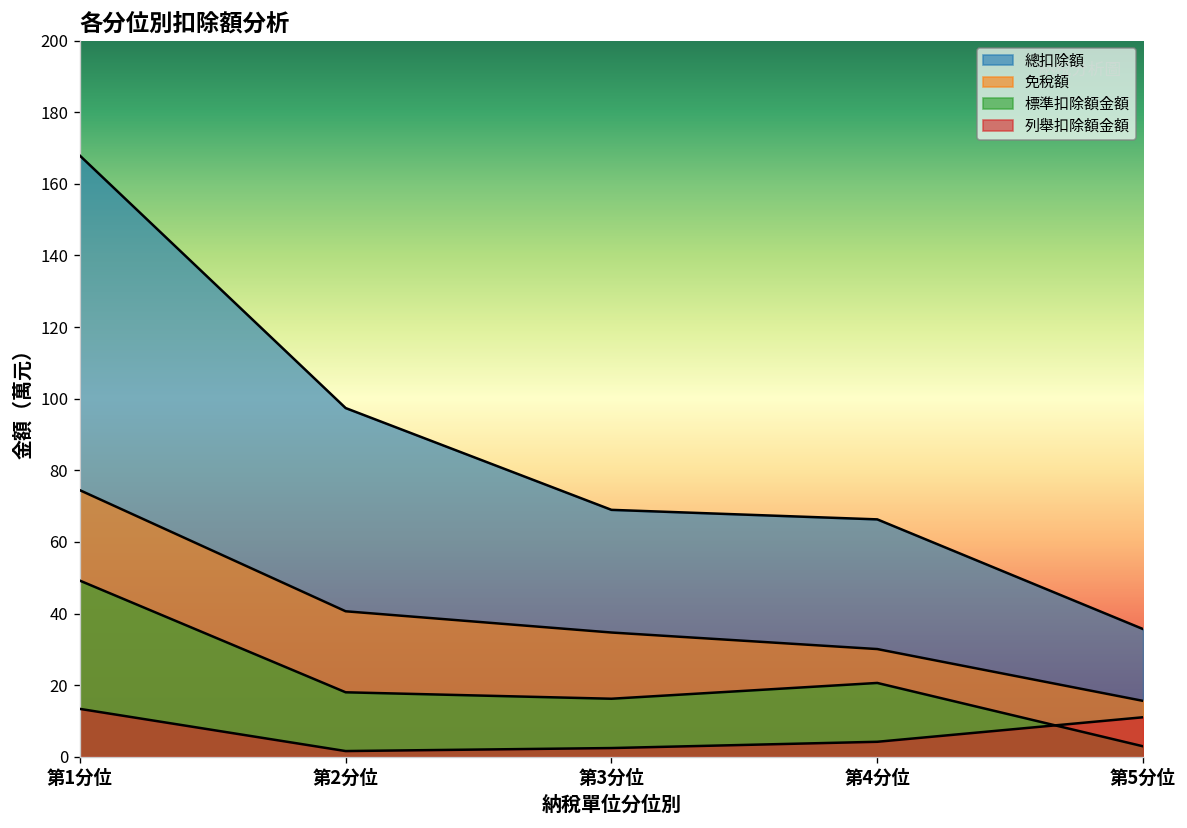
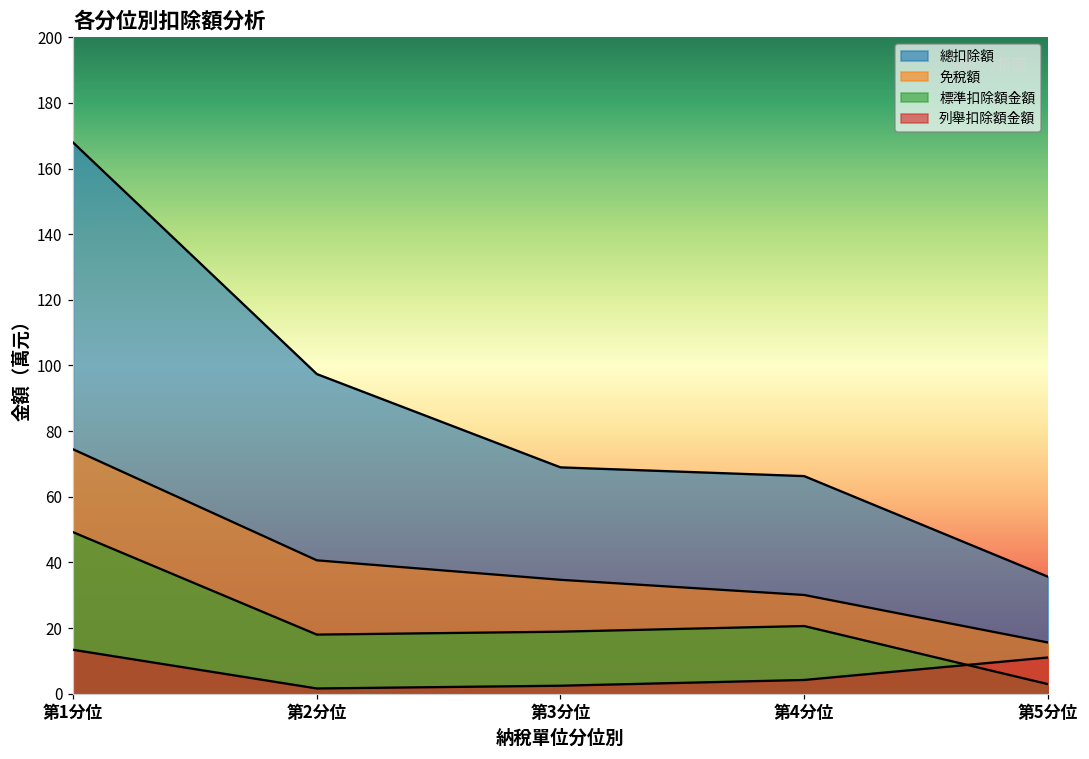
標準扣除額金額, 第3分位: 16 -> 19
